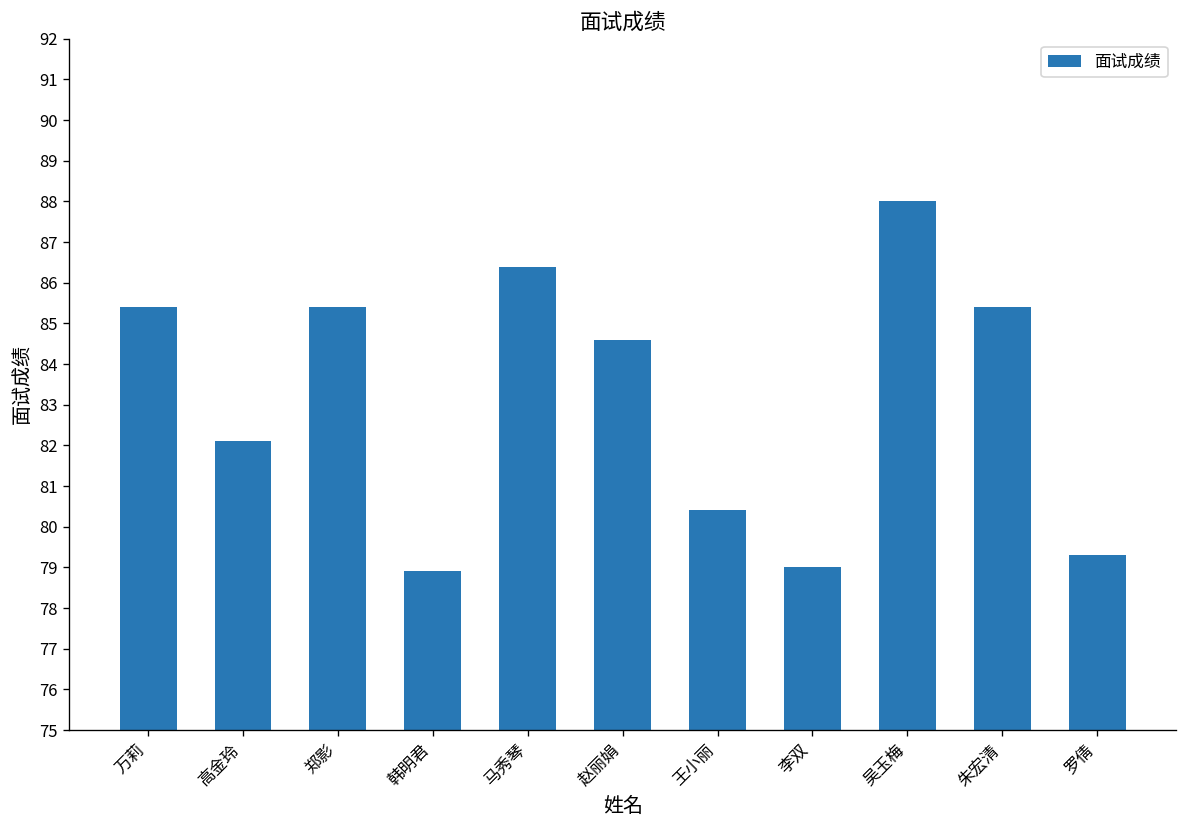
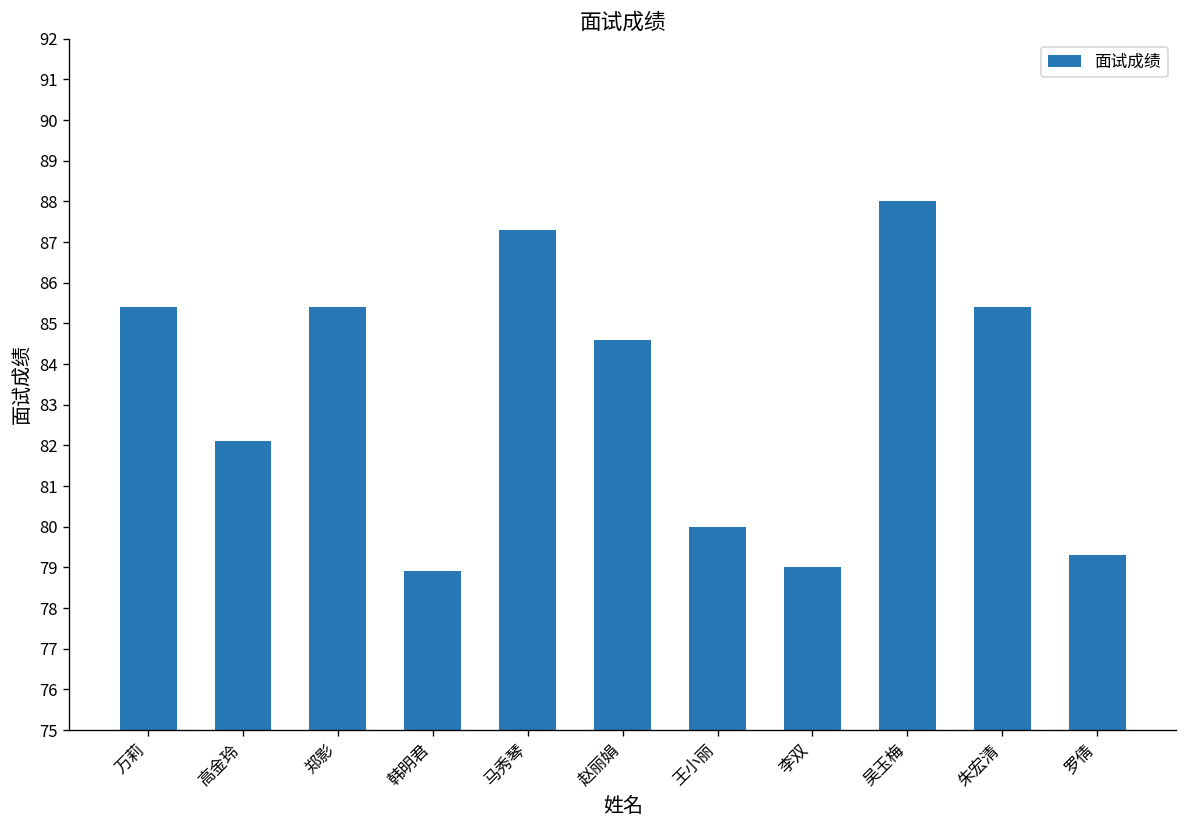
马秀琴: 86.4 -> 87.3
王小丽: 80.4 -> 80.0
